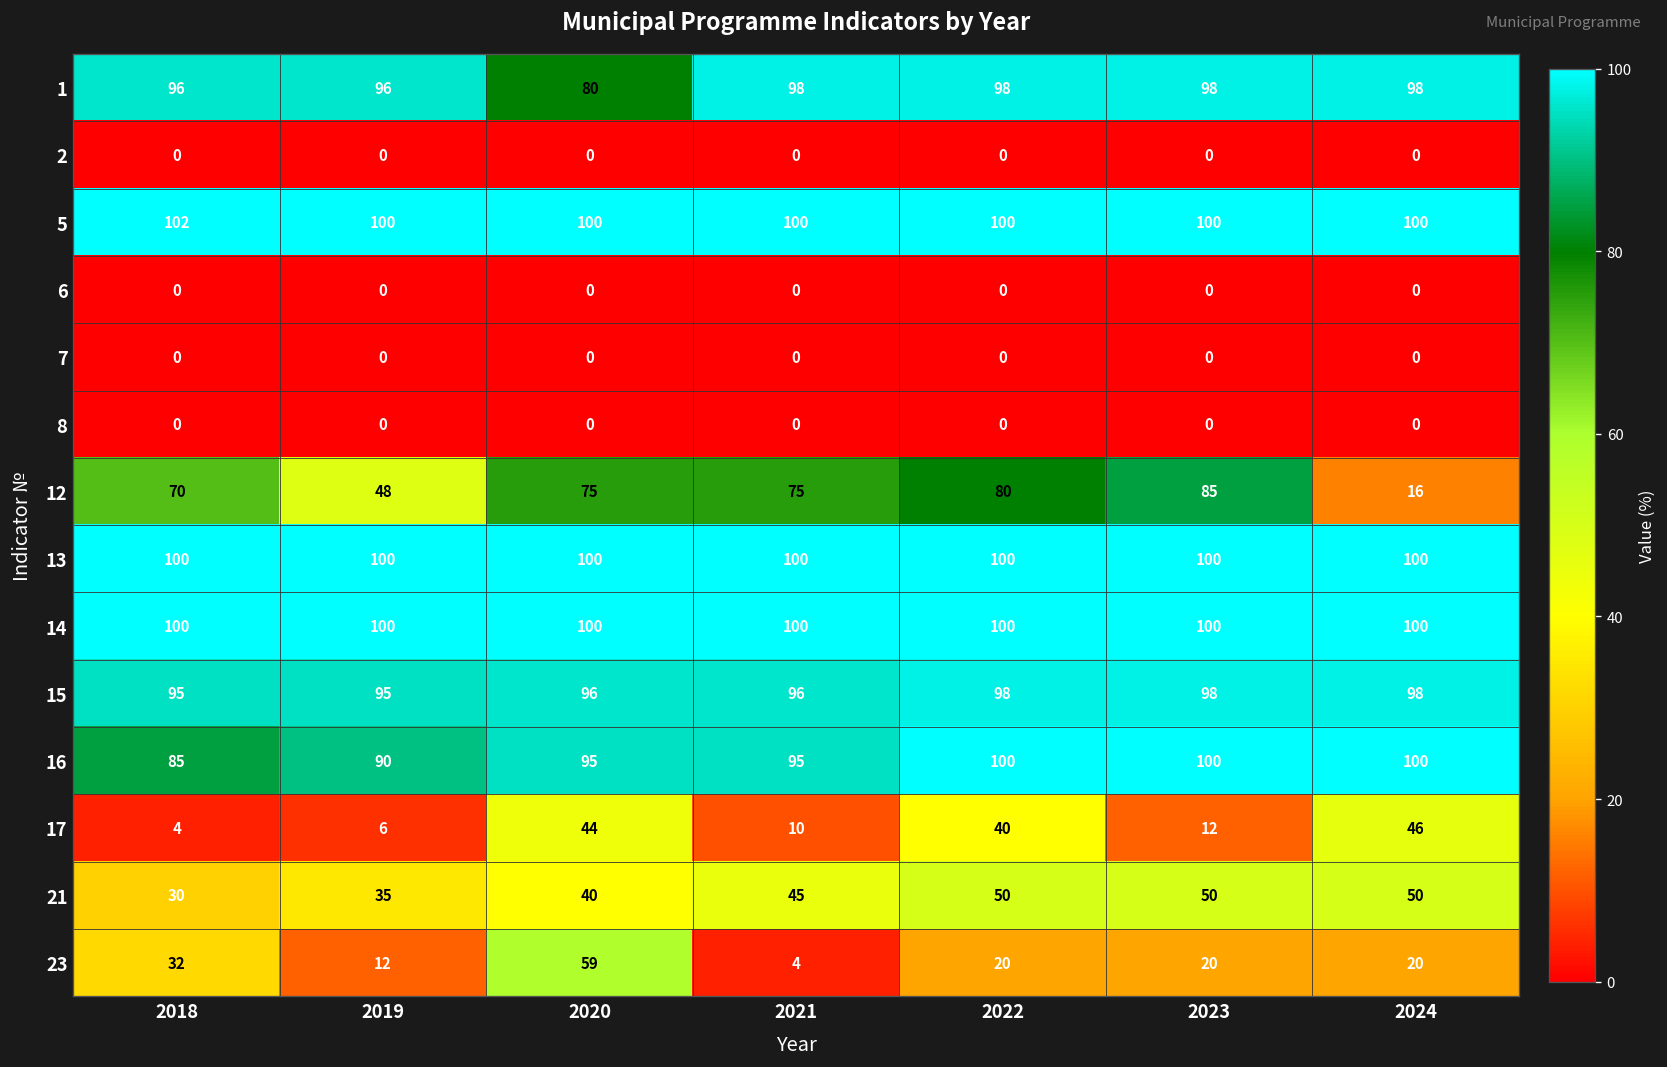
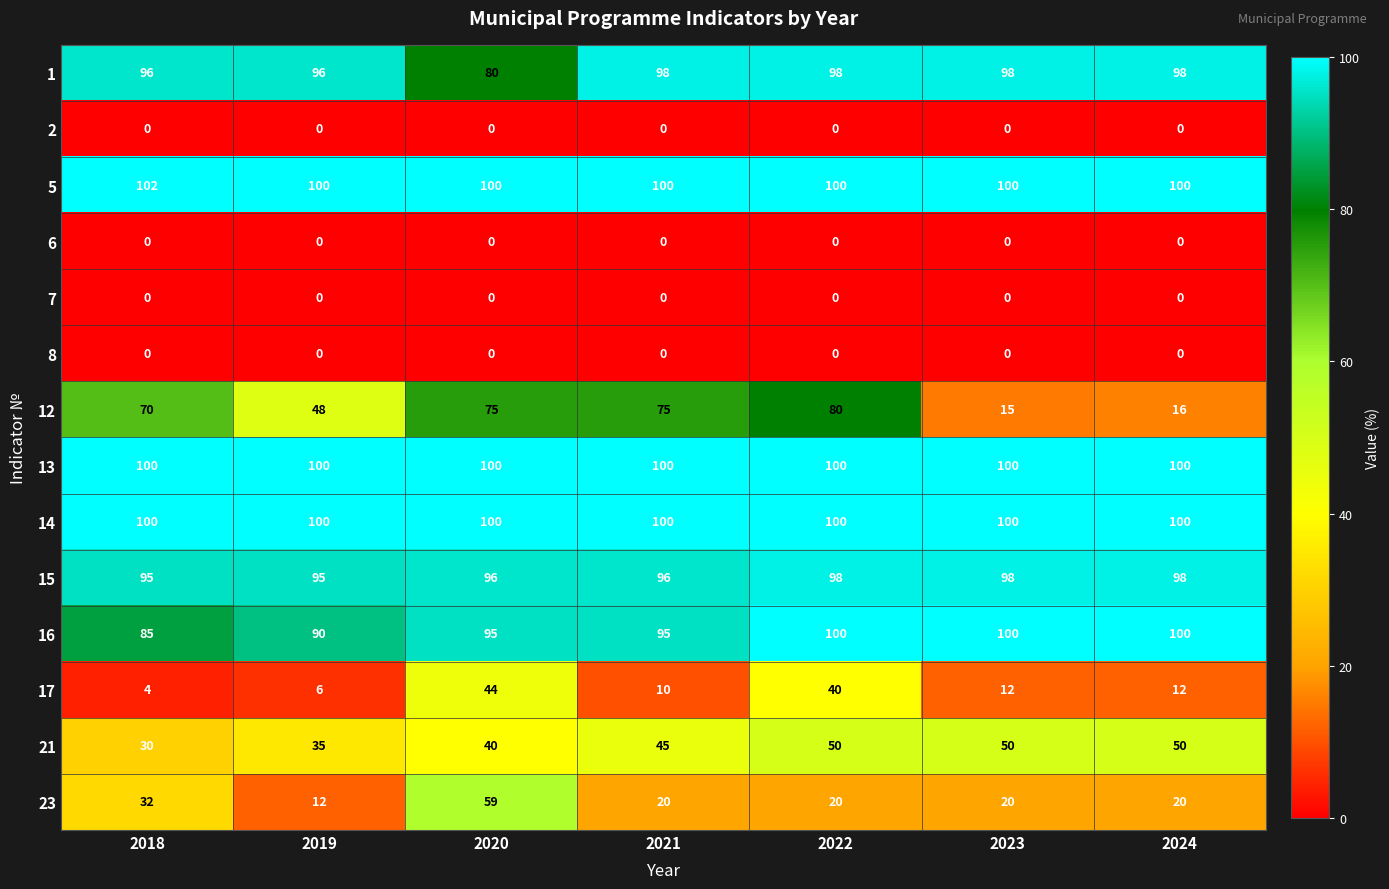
12, 2023: 85 -> 15
17, 2024: 46 -> 12
23, 2021: 4 -> 20
